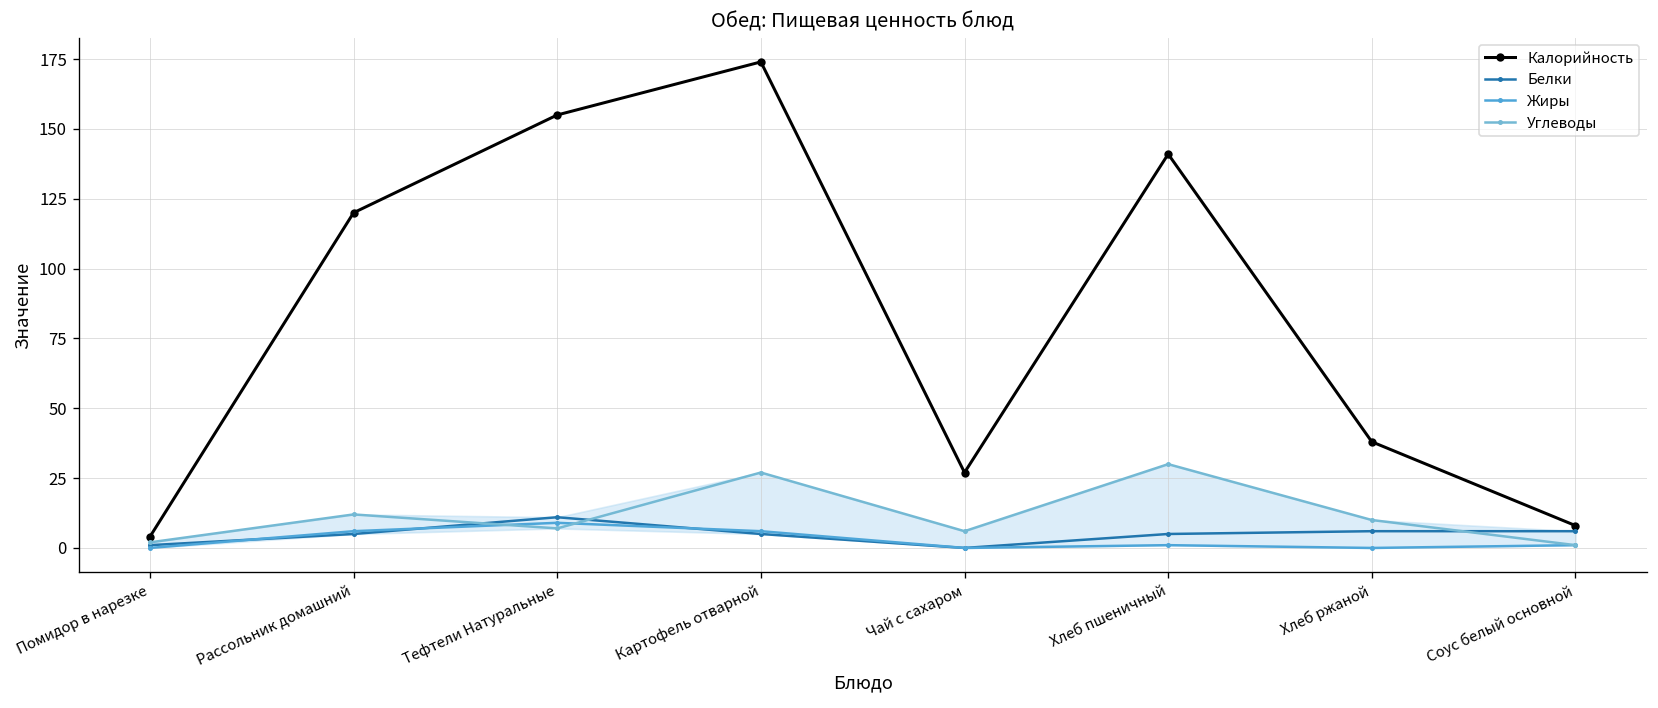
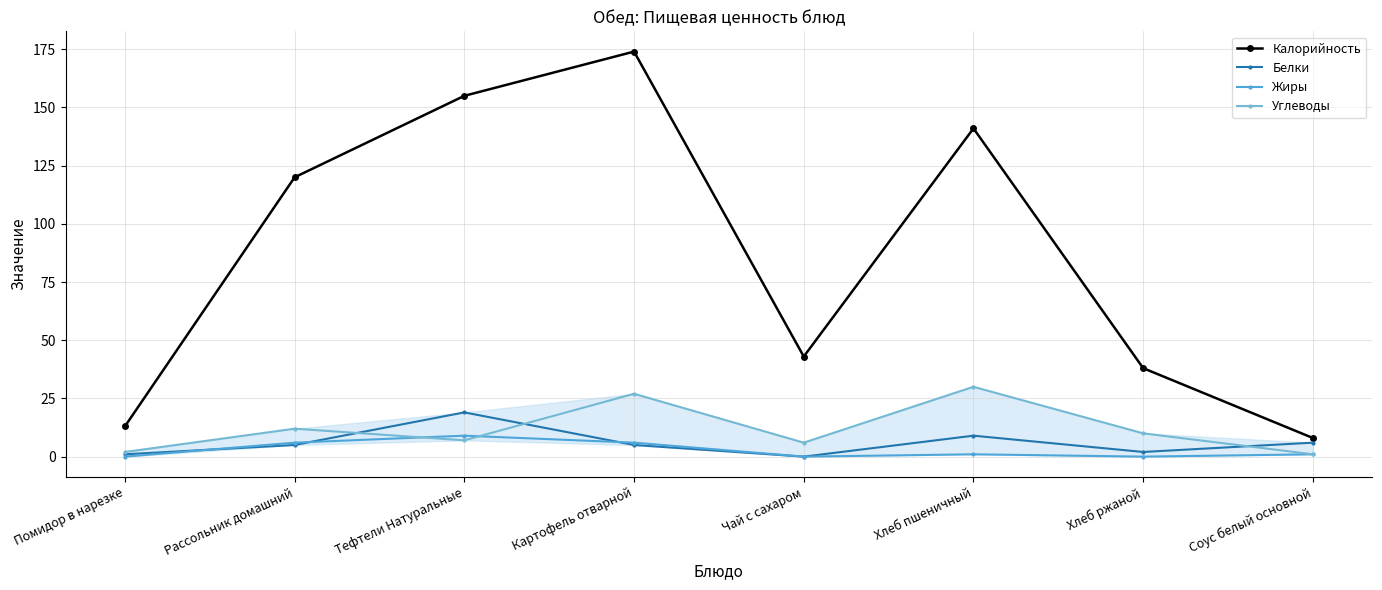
Калорийность, Помидор в нарезке: 4 -> 13
Белки, Тефтели Натуральные: 11 -> 19
Калорийность, Чай с сахаром: 27 -> 43
Белки, Хлеб пшеничный: 5 -> 9
Белки, Хлеб ржаной: 6 -> 2
